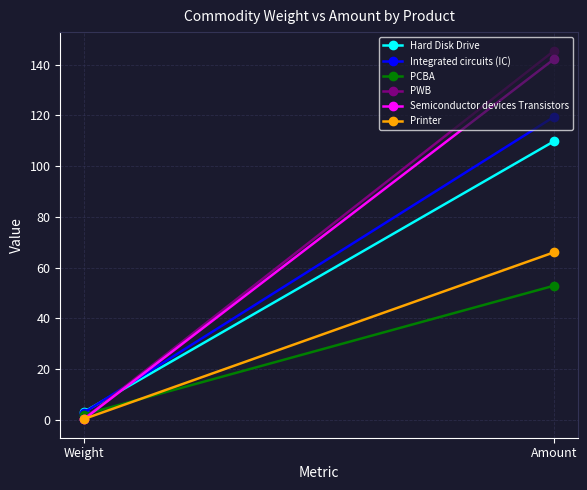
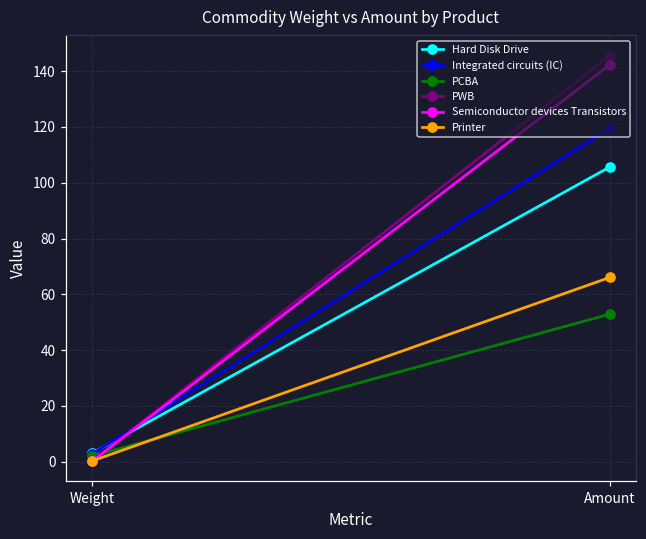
Hard Disk Drive, Amount: 110 -> 106
